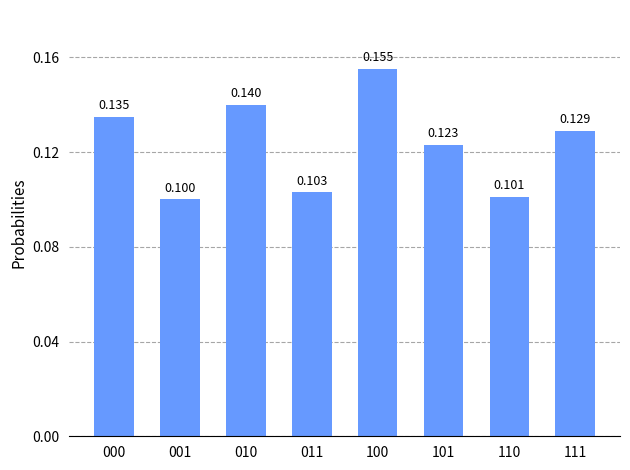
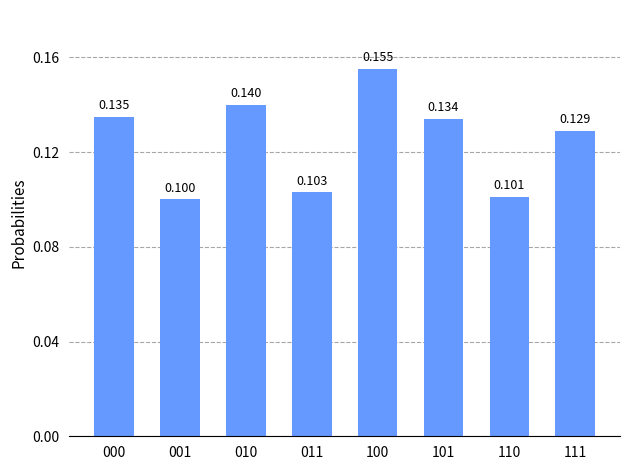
101: 0.123 -> 0.134
